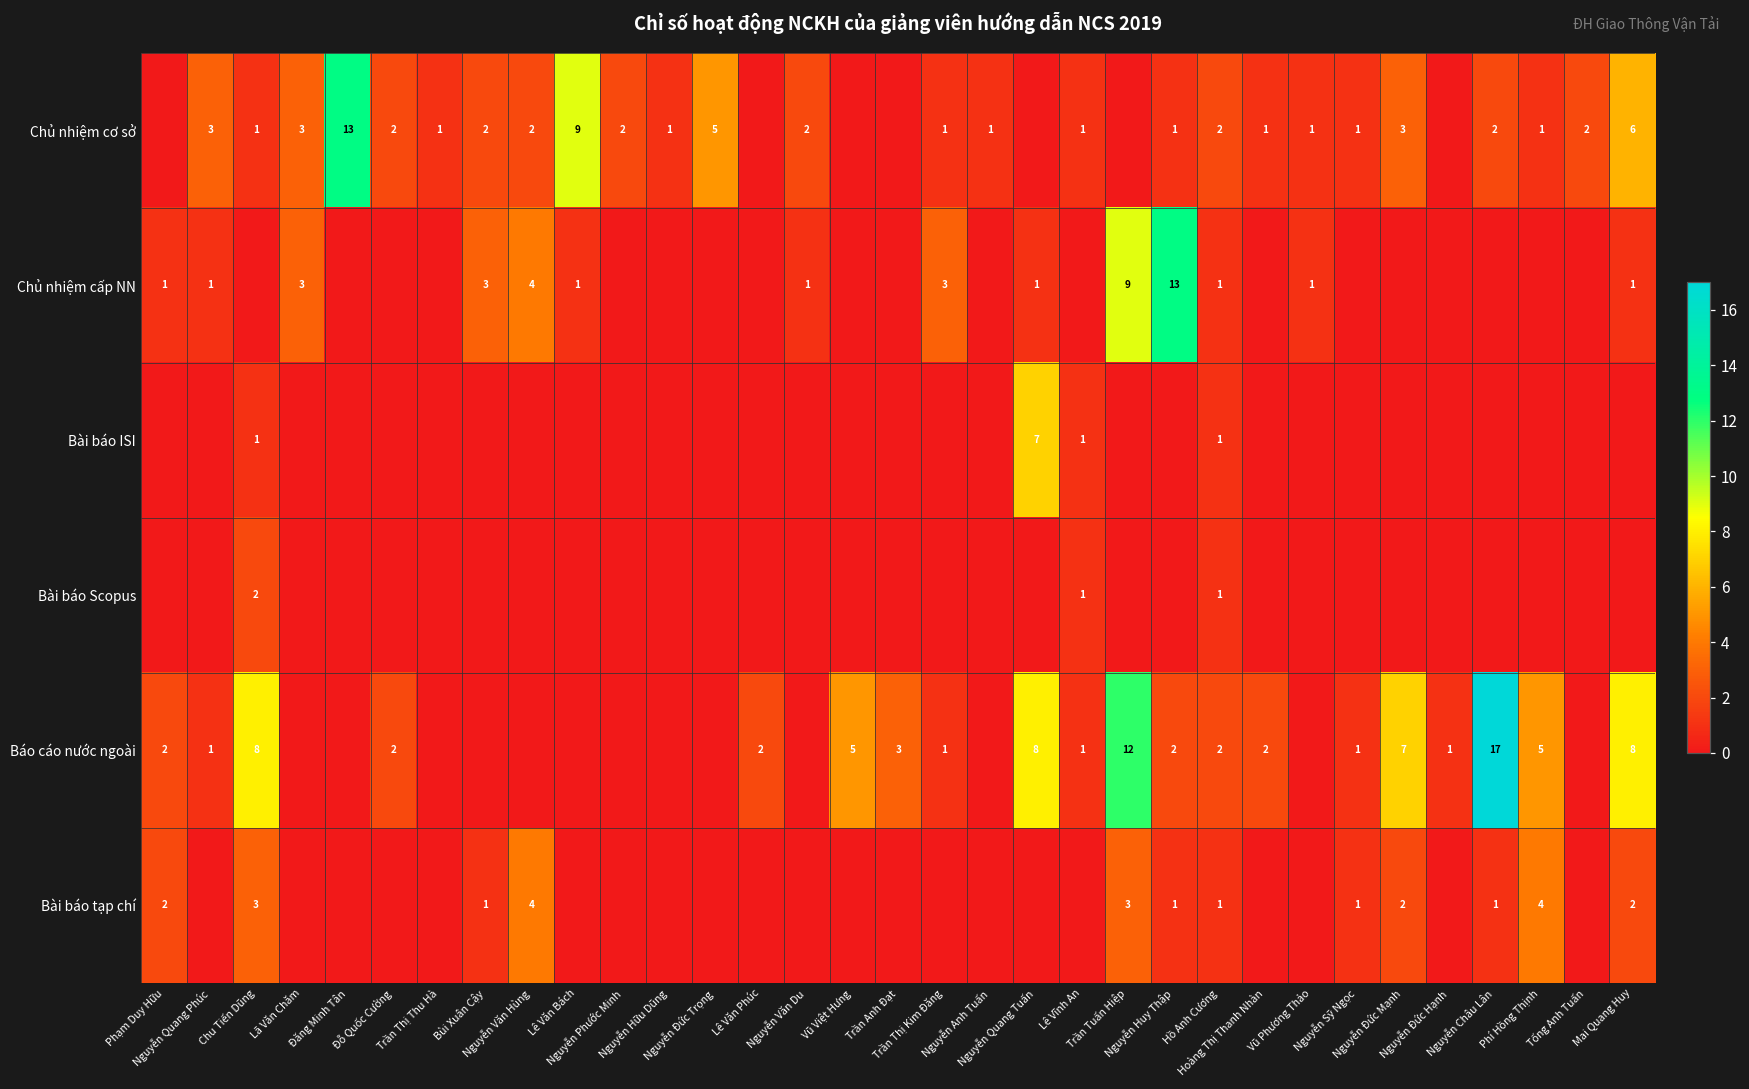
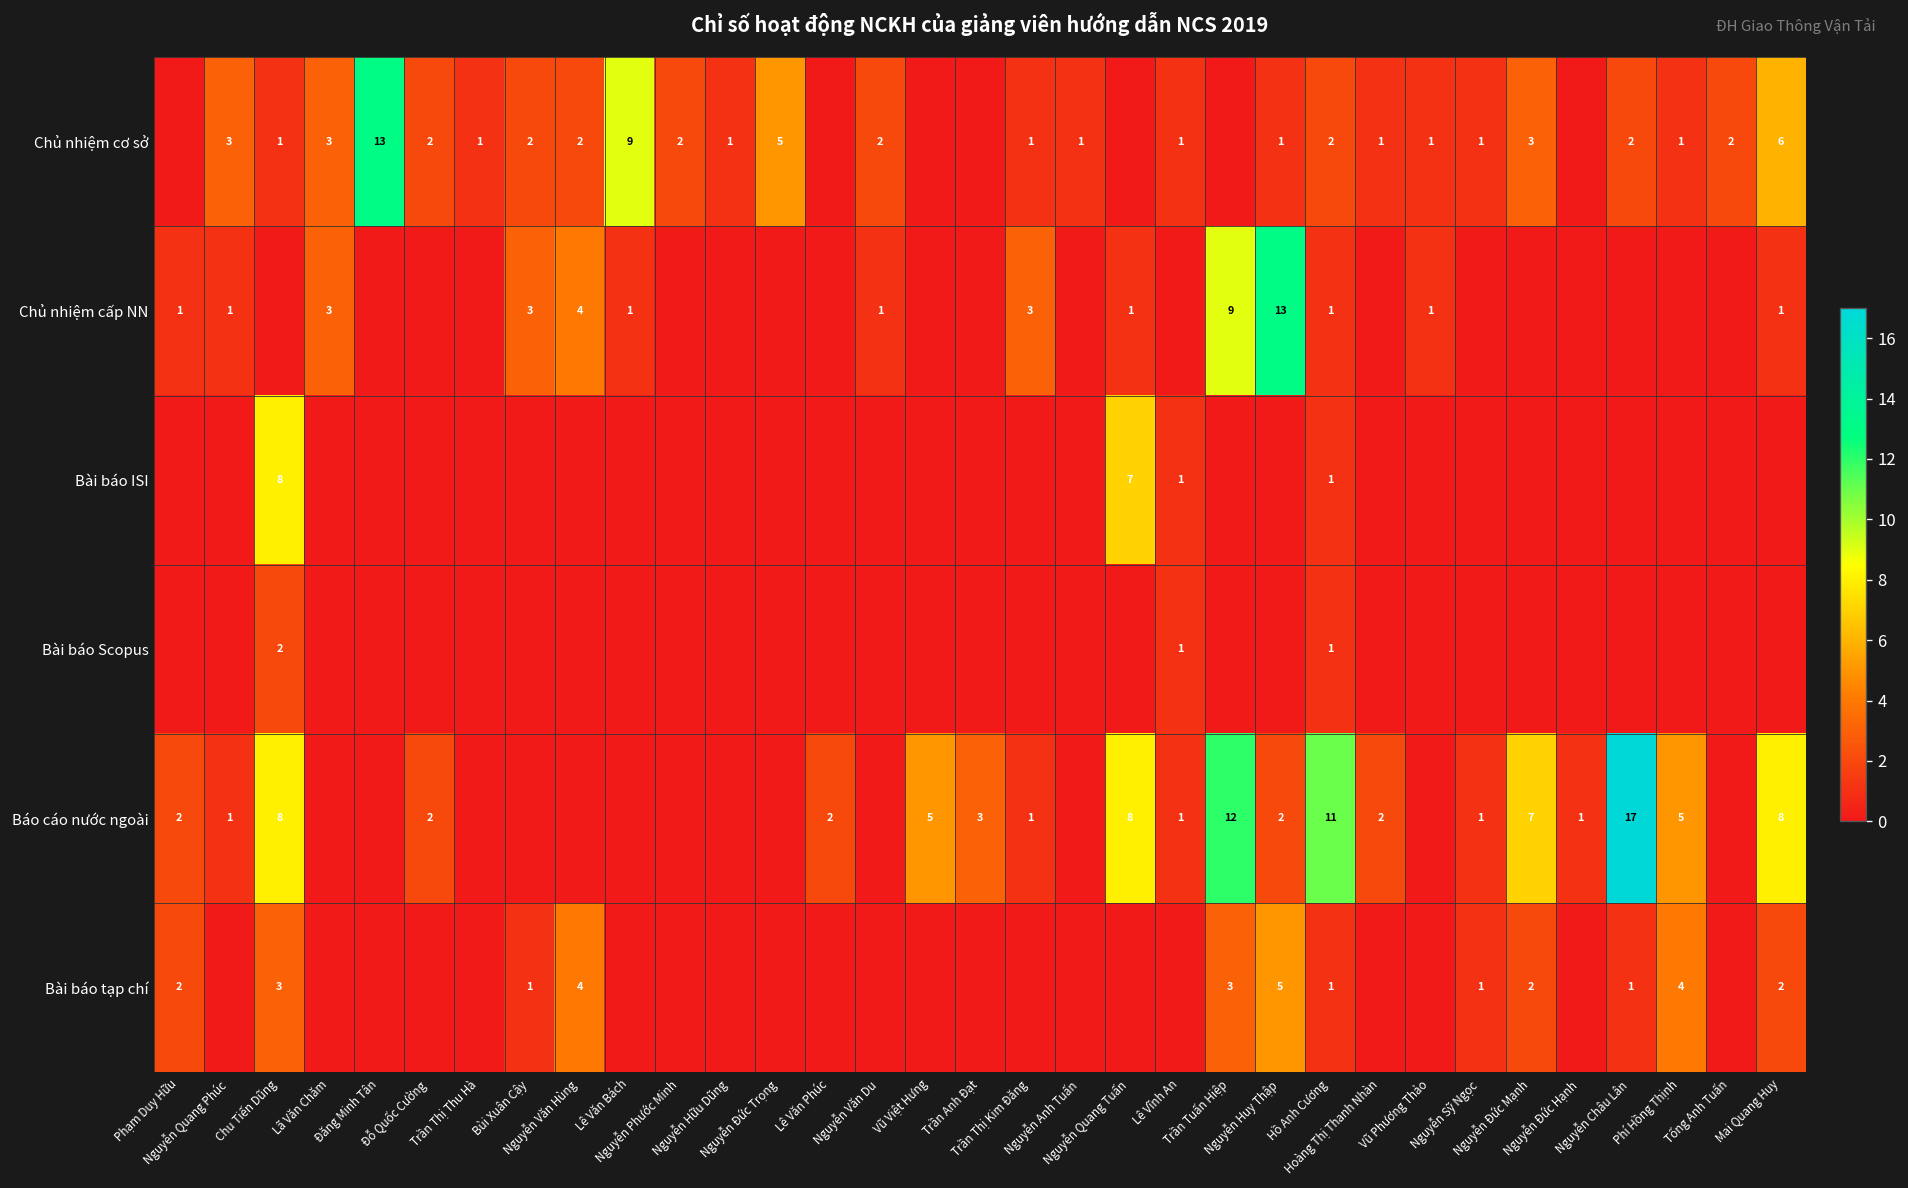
Bài báo ISI, Chu Tiến Dũng: 1 -> 8
Báo cáo nước ngoài, Hồ Anh Cương: 2 -> 11
Bài báo tạp chí, Nguyễn Huy Thập: 1 -> 5
